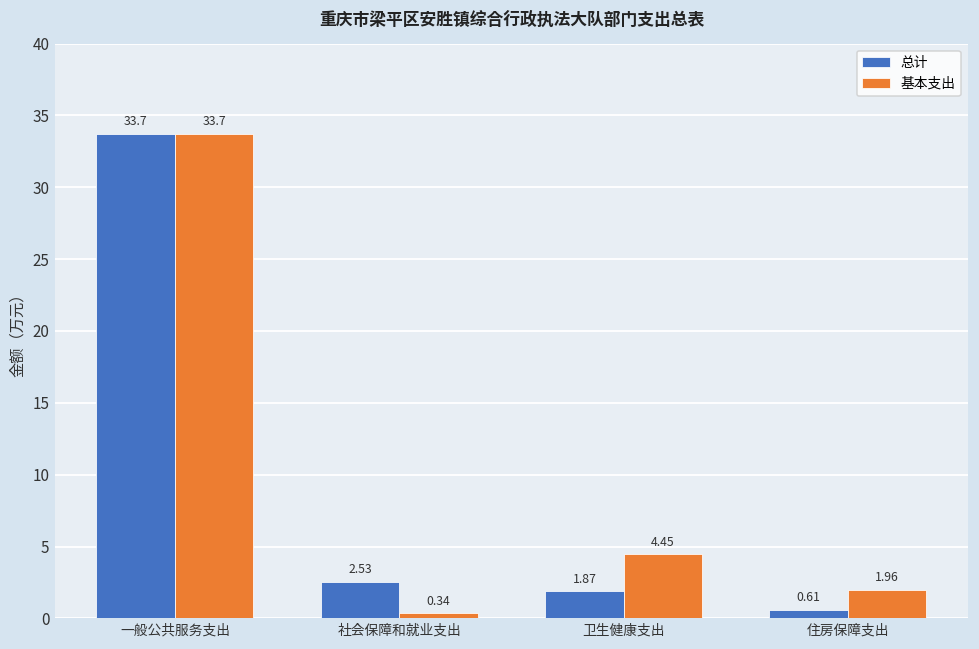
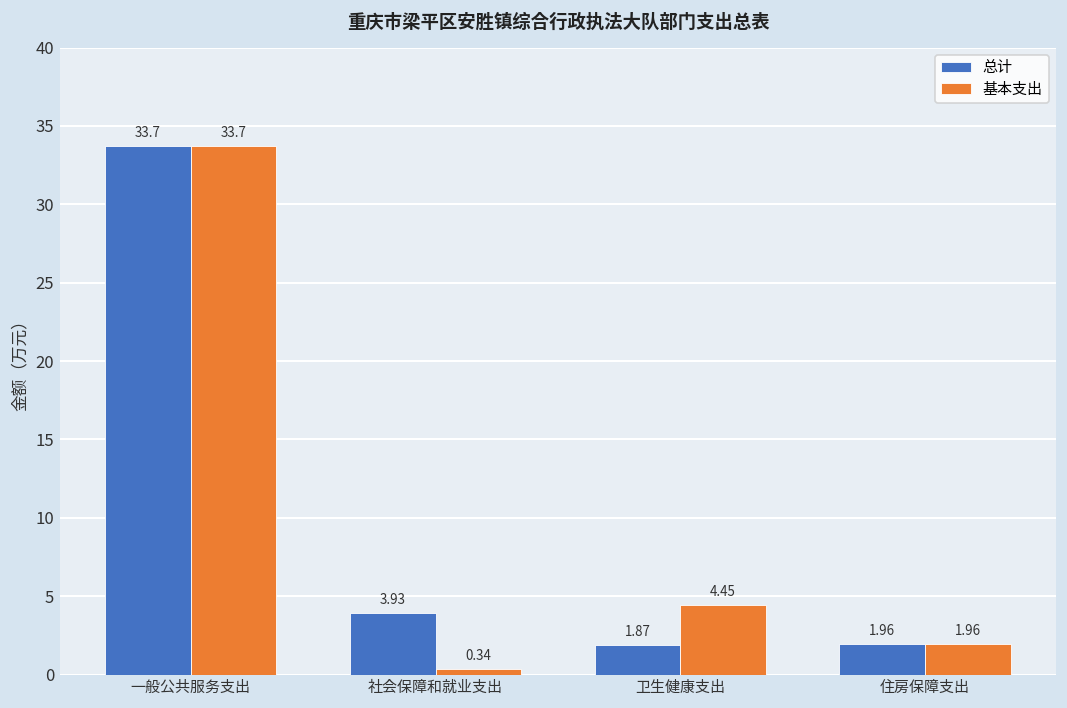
总计, 社会保障和就业支出: 2.53 -> 3.93
总计, 住房保障支出: 0.61 -> 1.96
